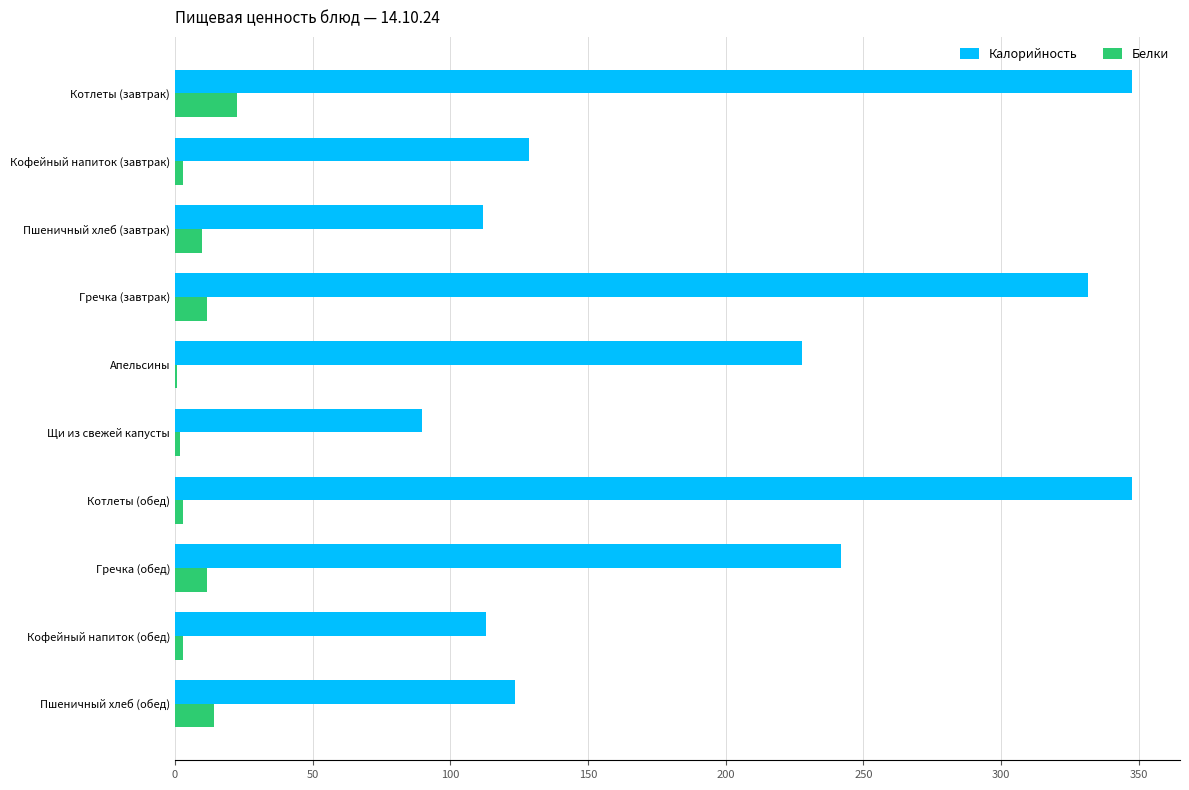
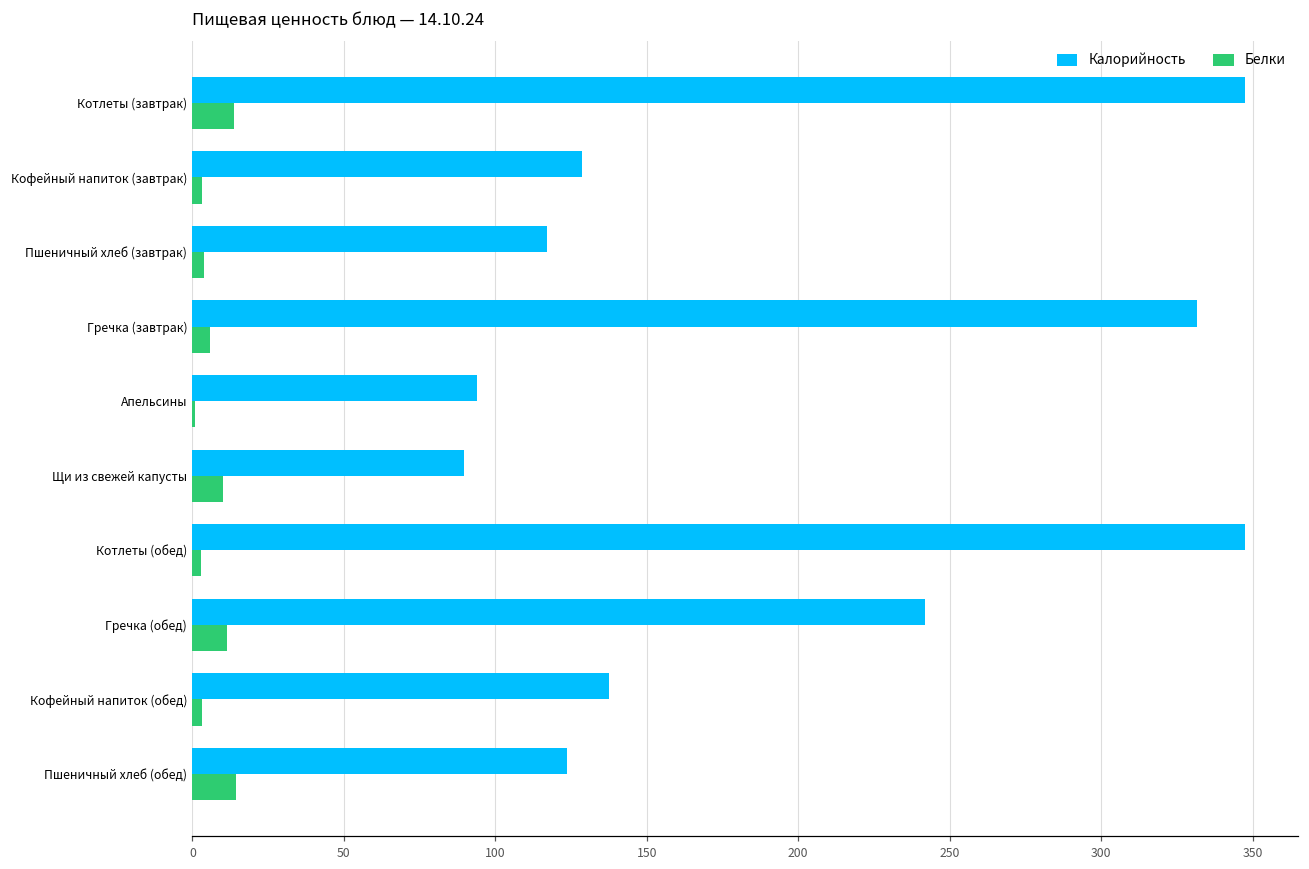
Белки, Котлеты (завтрак): 23 -> 14
Калорийность, Пшеничный хлеб (завтрак): 112 -> 117
Белки, Пшеничный хлеб (завтрак): 10 -> 4
Белки, Гречка (завтрак): 11 -> 6
Калорийность, Апельсины: 228 -> 94
Белки, Щи из свежей капусты: 2 -> 10
Калорийность, Кофейный напиток (обед): 113 -> 137
